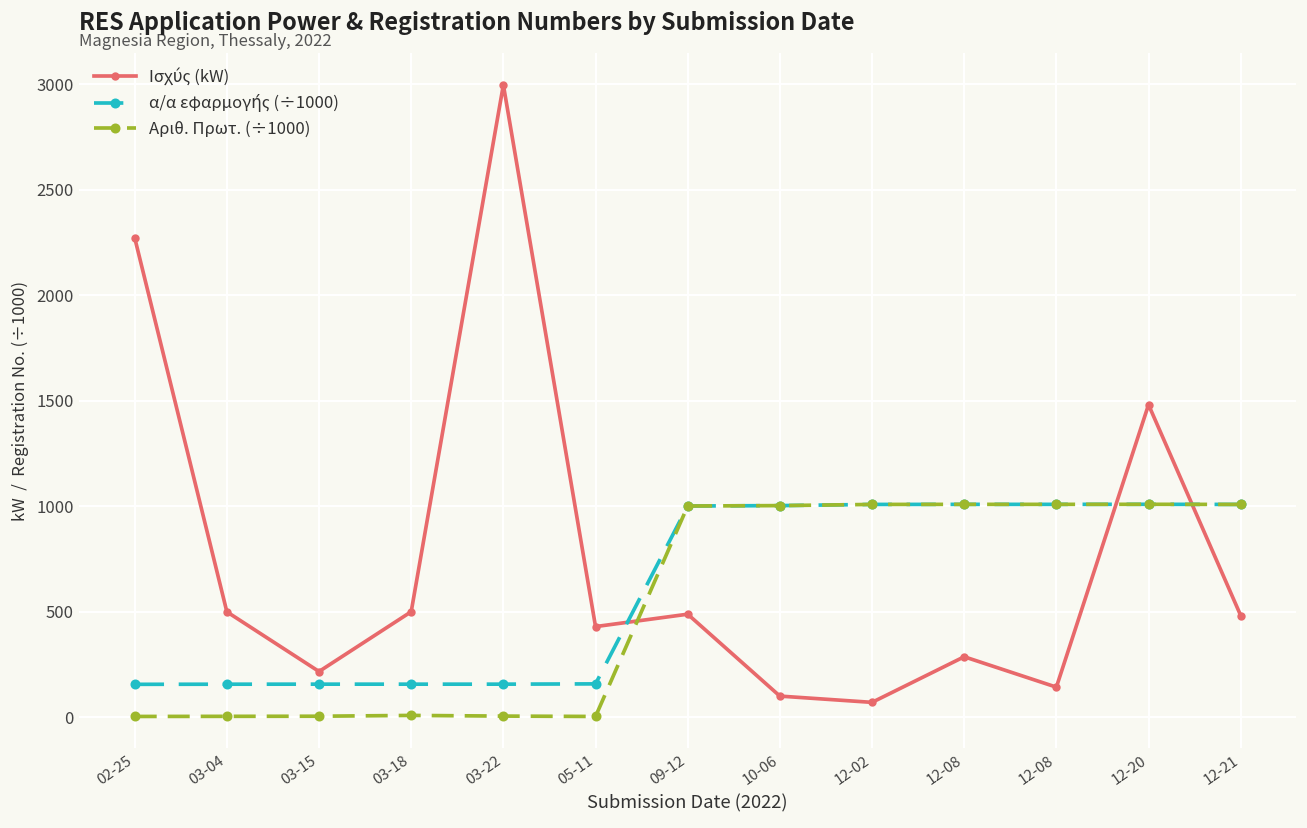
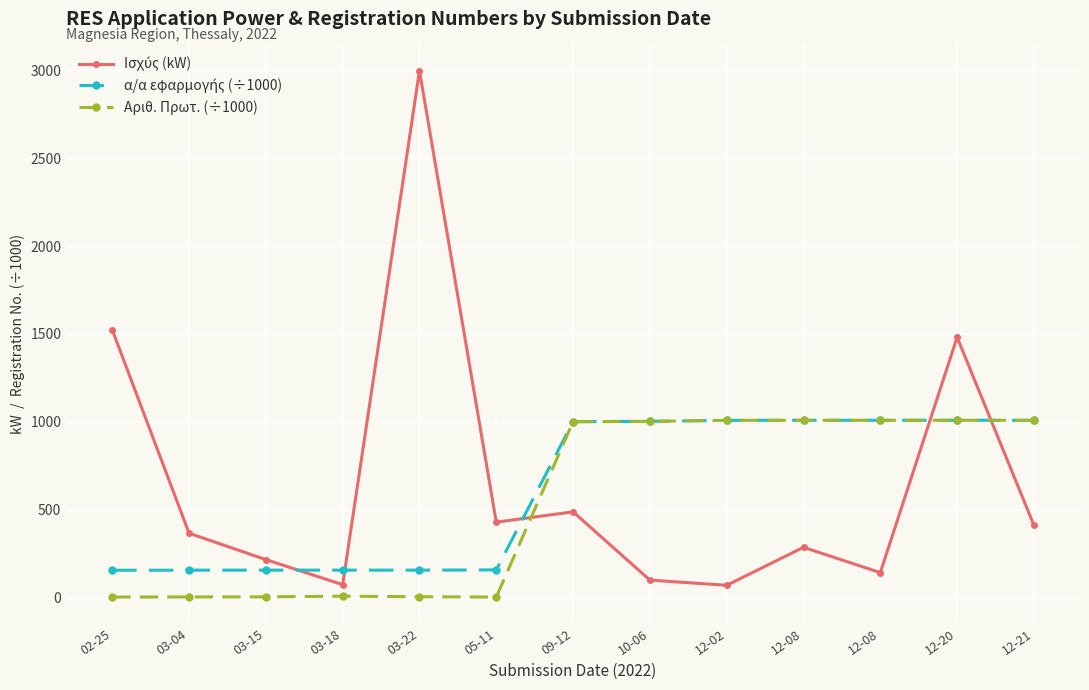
Ισχύς (kW), 02-25: 2270 -> 1520
Ισχύς (kW), 03-04: 500 -> 370
Ισχύς (kW), 03-18: 500 -> 70
Ισχύς (kW), 12-21: 480 -> 410
